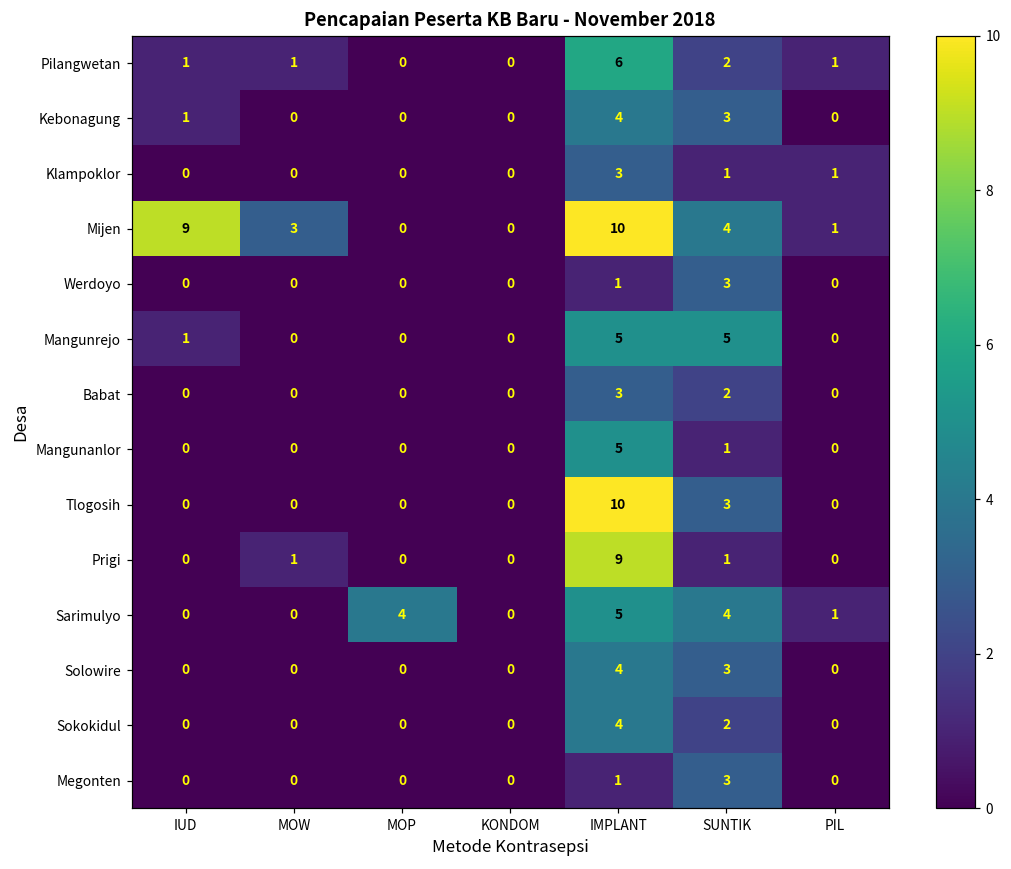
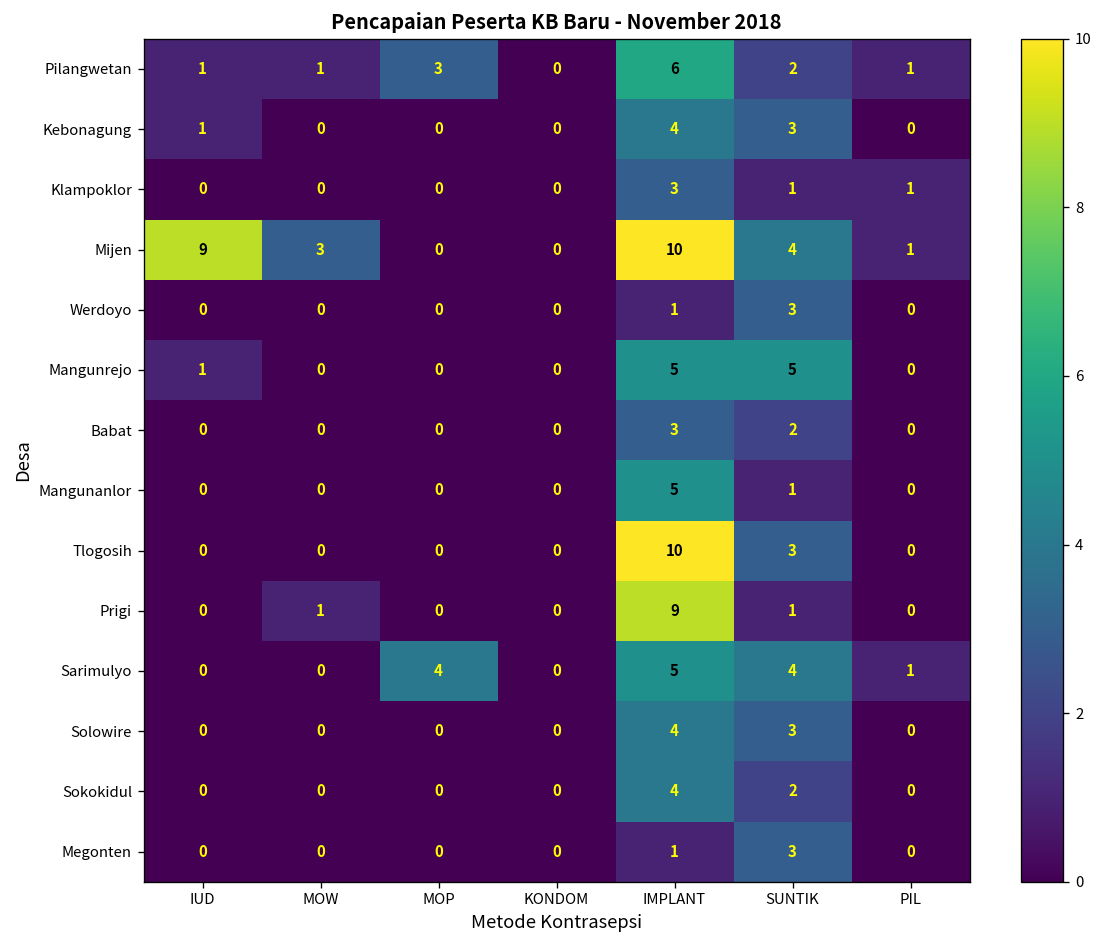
Pilangwetan, MOP: 0 -> 3
